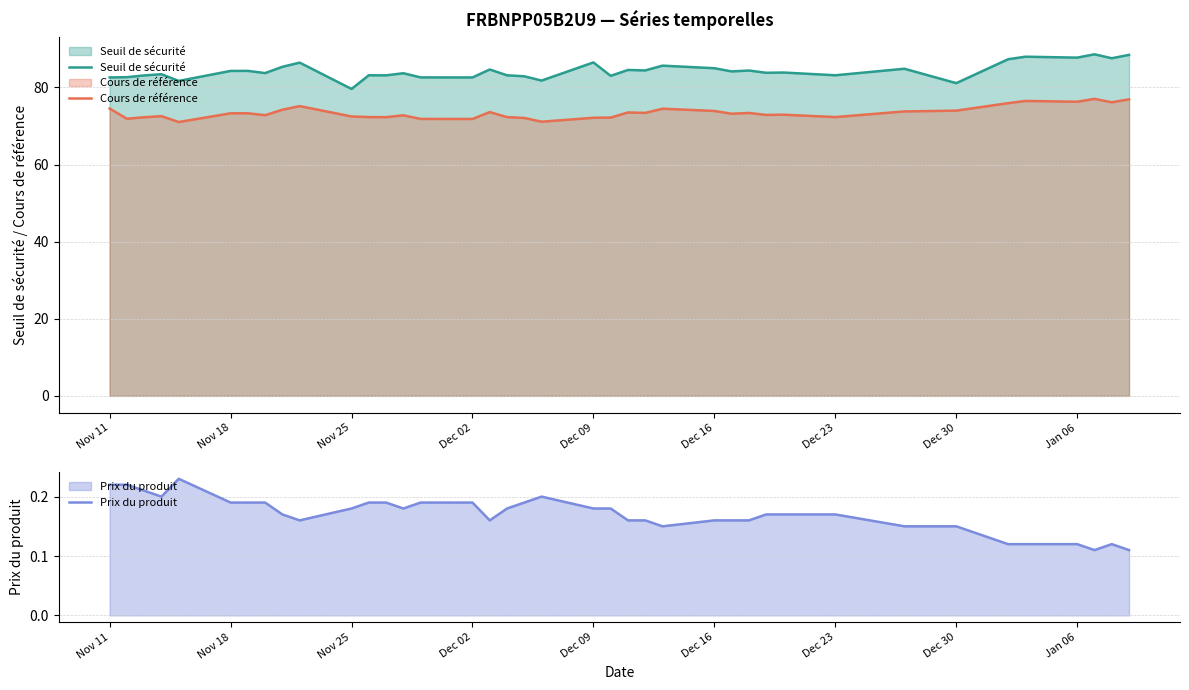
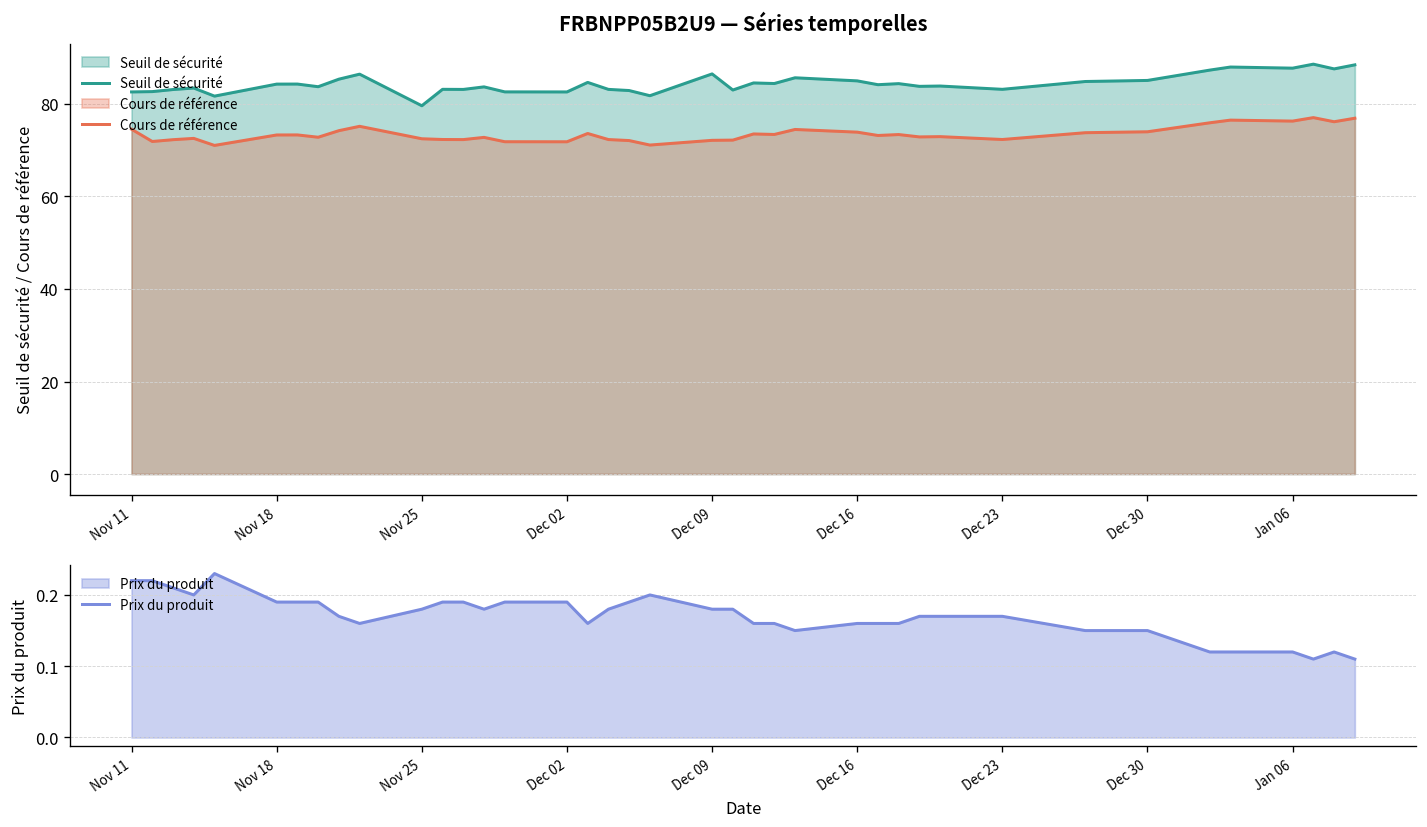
FRBNPP05B2U9 — Séries temporelles, Seuil de sécurité, Dec 30: 81 -> 85
